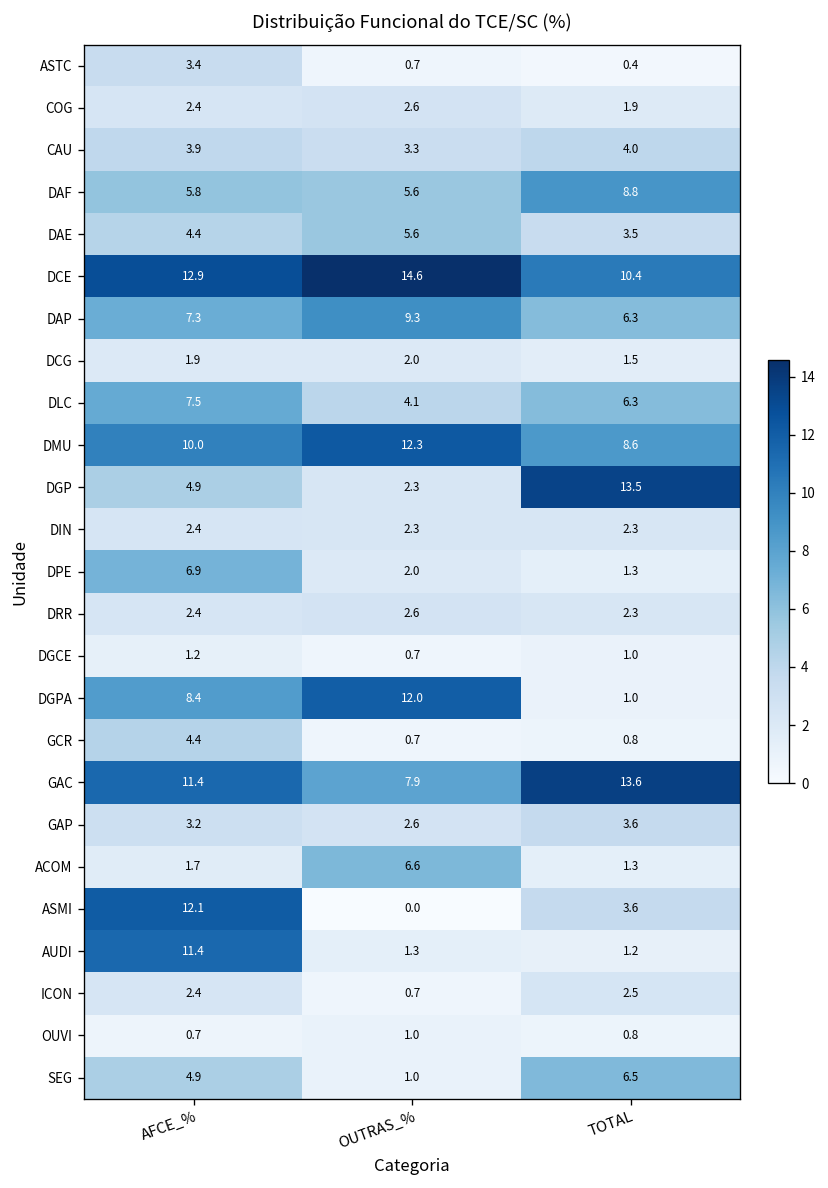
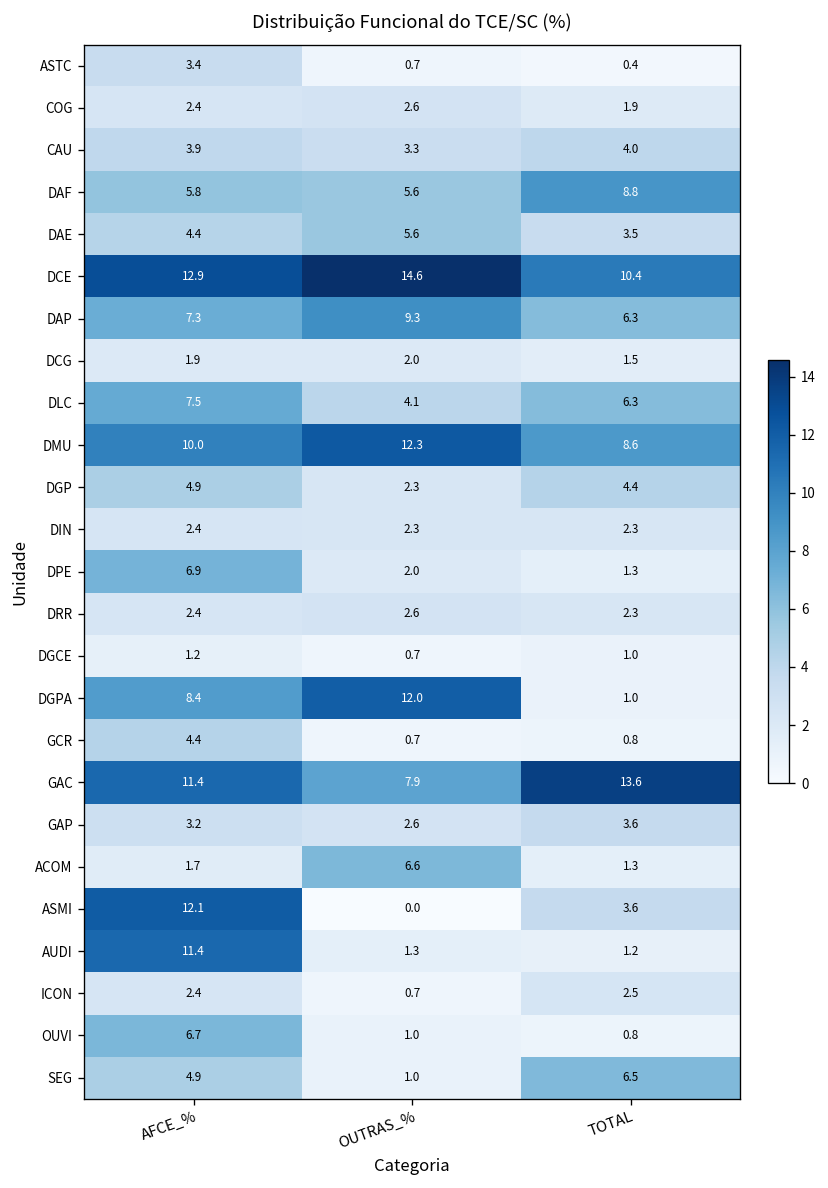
DGP, TOTAL: 13.5 -> 4.4
OUVI, AFCE_%: 0.7 -> 6.7
